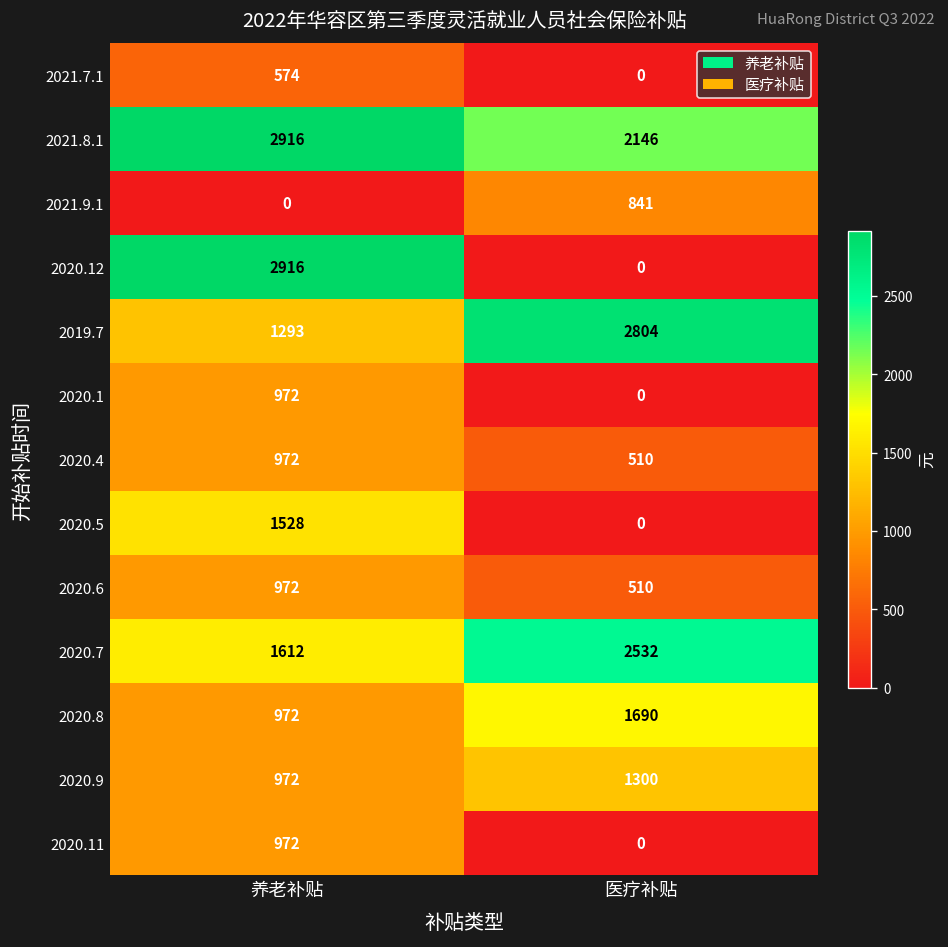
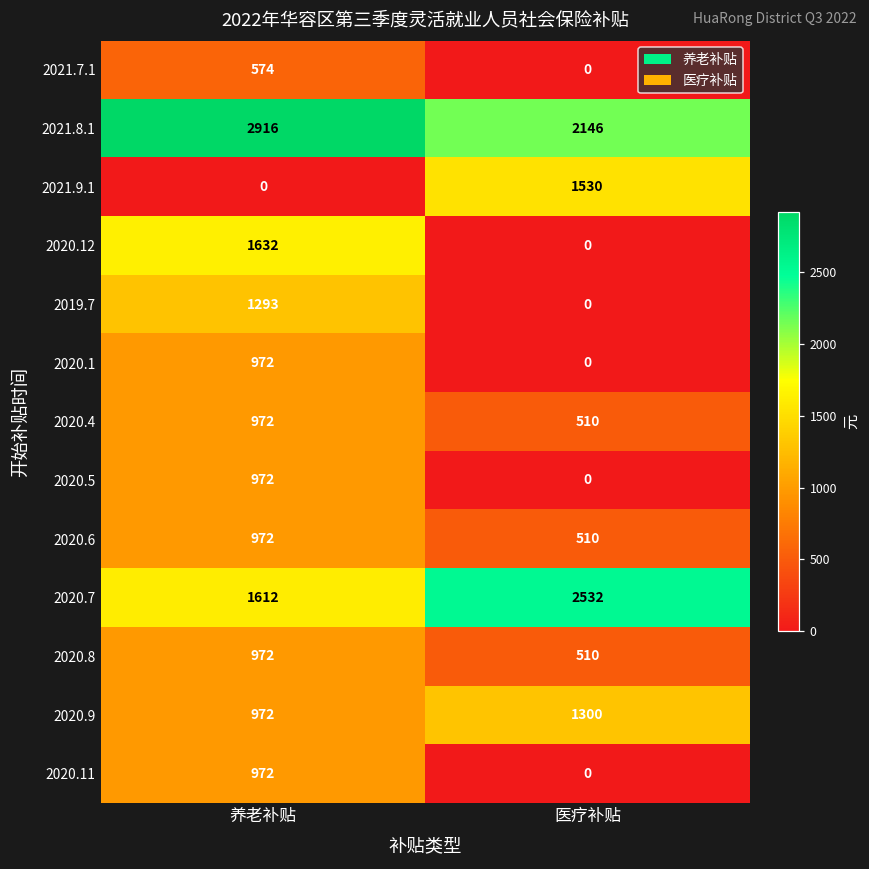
2021.9.1, 医疗补贴: 841 -> 1530
2020.12, 养老补贴: 2916 -> 1632
2019.7, 医疗补贴: 2804 -> 0
2020.5, 养老补贴: 1528 -> 972
2020.8, 医疗补贴: 1690 -> 510
